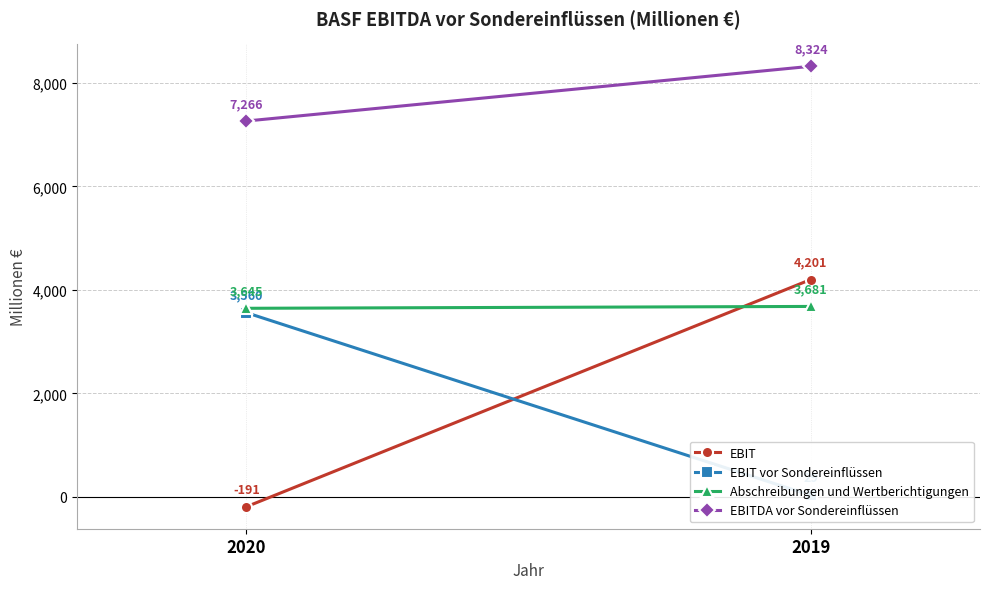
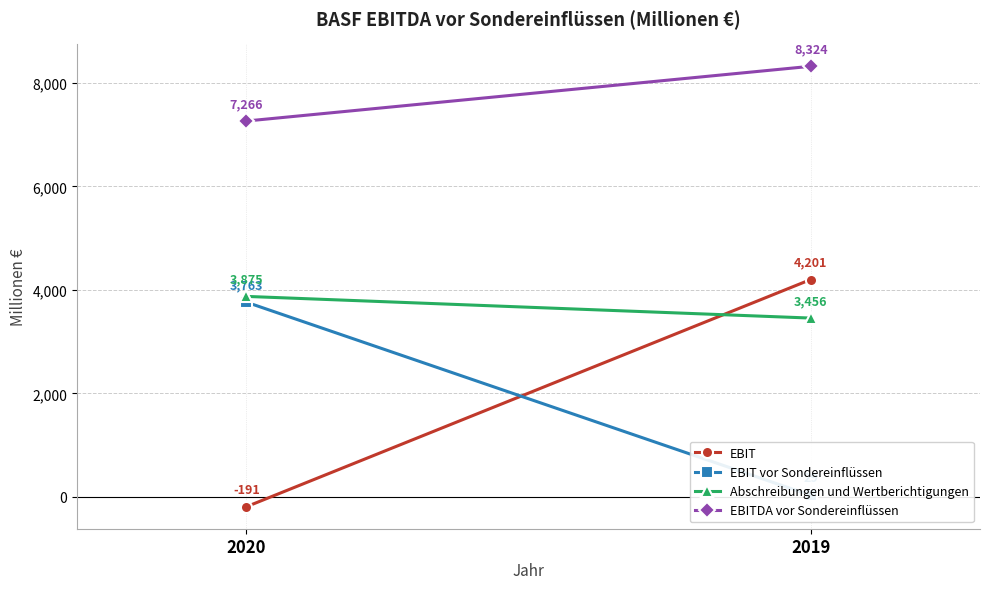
EBIT vor Sondereinflüssen, 2020: 3,560 -> 3,763
Abschreibungen und Wertberichtigungen, 2020: 3,645 -> 3,875
Abschreibungen und Wertberichtigungen, 2019: 3,681 -> 3,456
